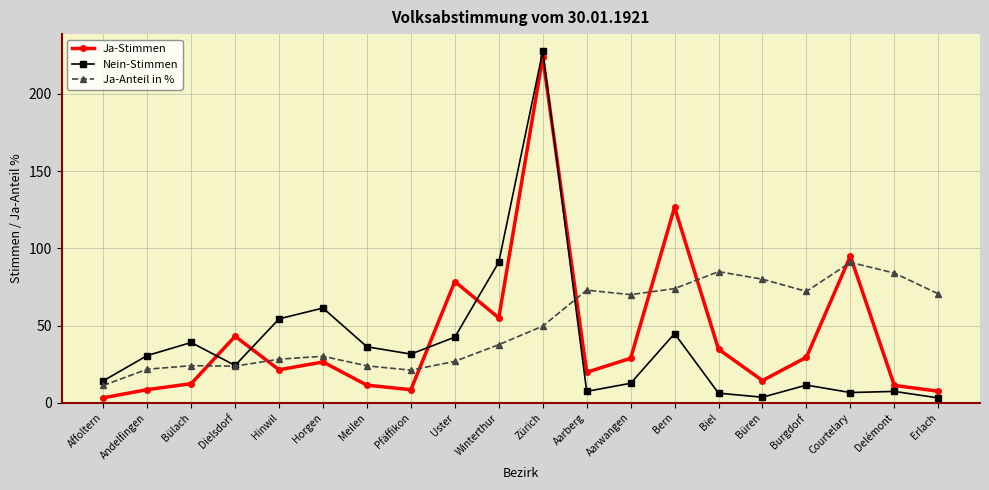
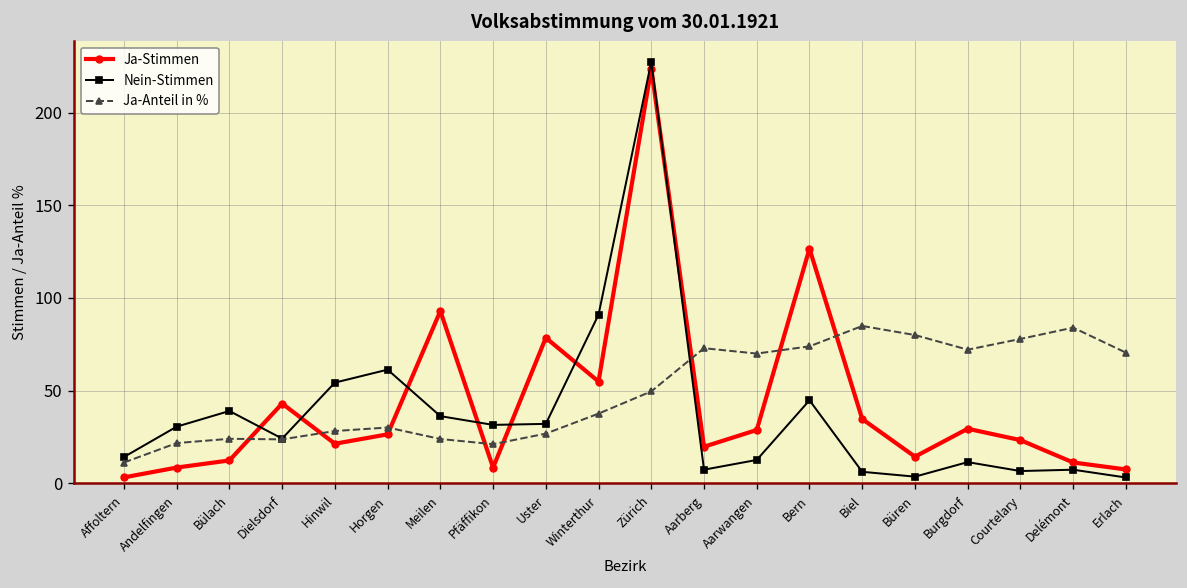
Ja-Stimmen, Meilen: 11 -> 93
Nein-Stimmen, Uster: 42 -> 32
Ja-Stimmen, Courtelary: 95 -> 23
Ja-Anteil in %, Courtelary: 91 -> 78
